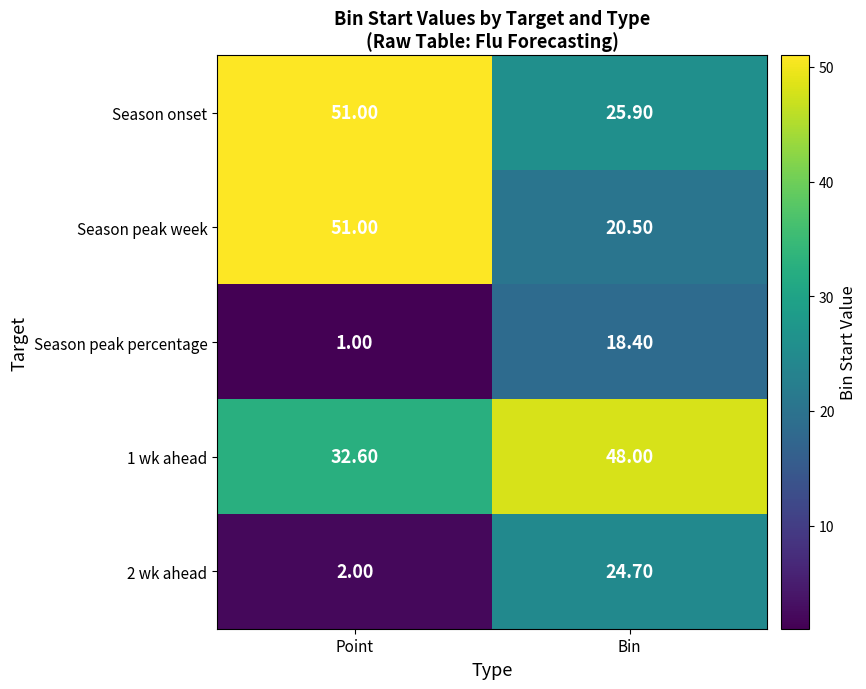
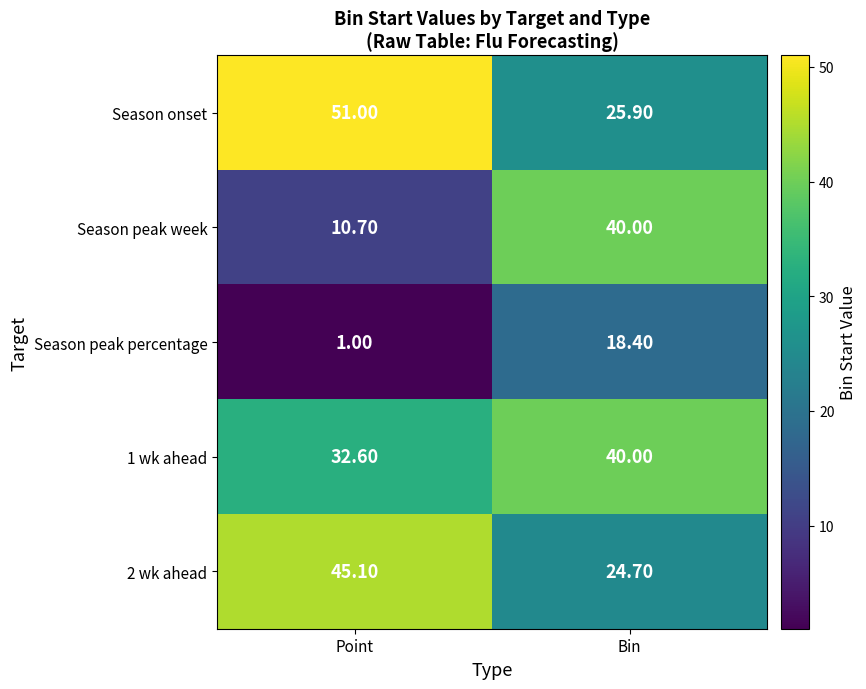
Season peak week, Point: 51.00 -> 10.70
Season peak week, Bin: 20.50 -> 40.00
1 wk ahead, Bin: 48.00 -> 40.00
2 wk ahead, Point: 2.00 -> 45.10
